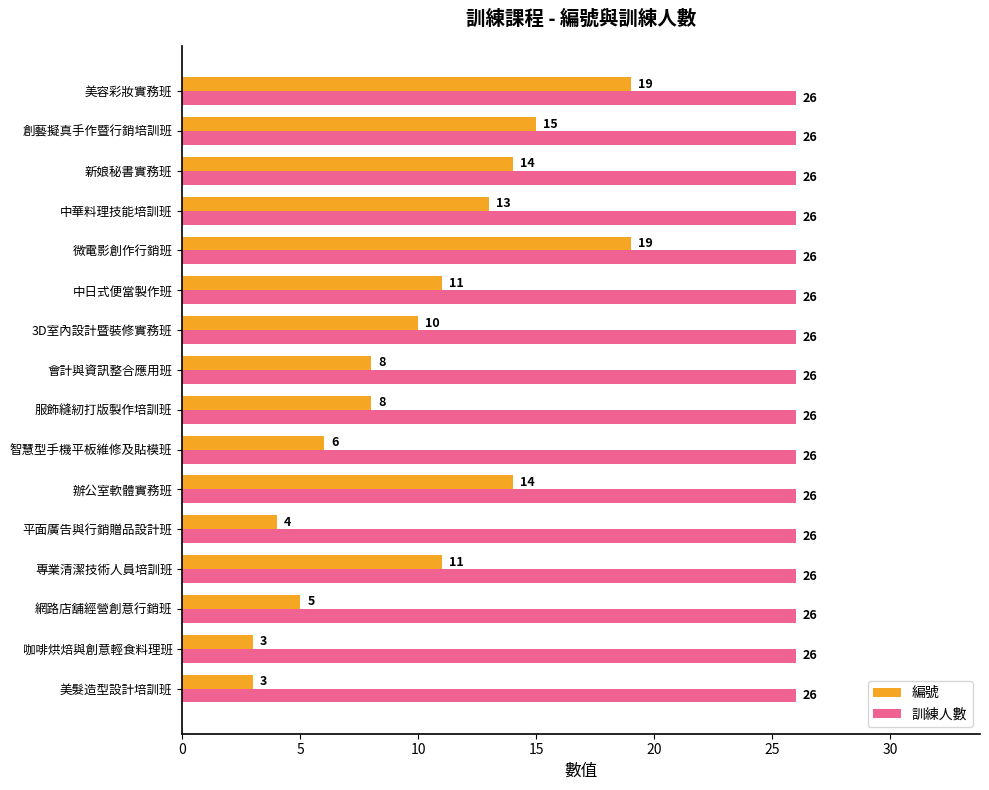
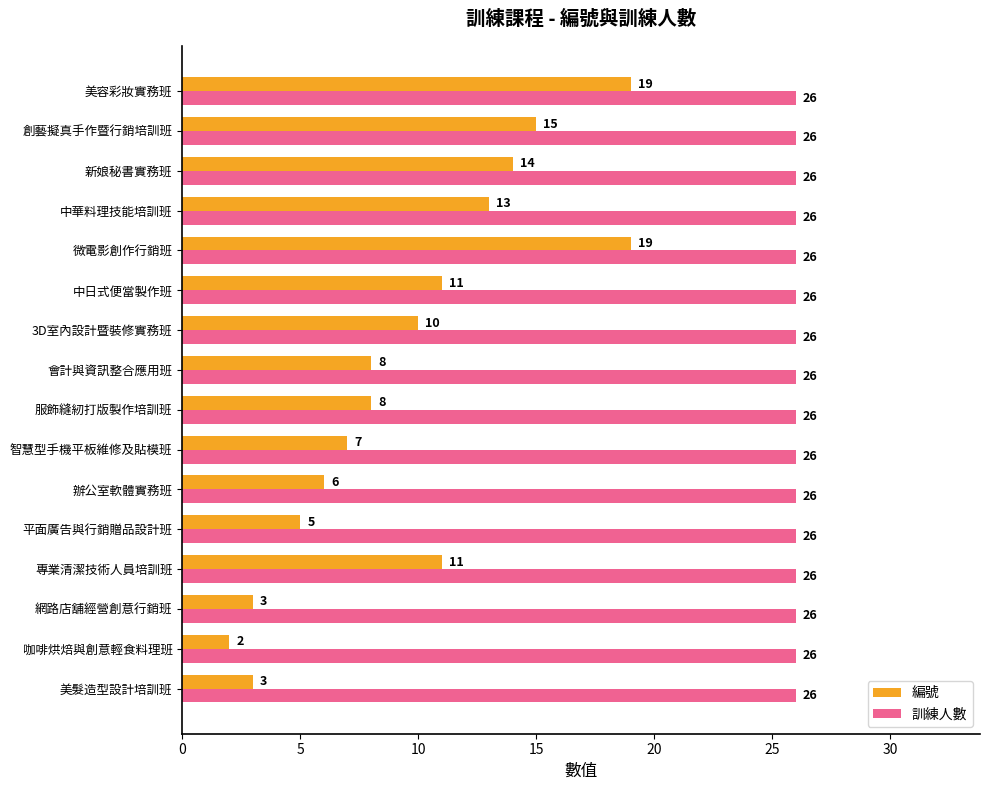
編號, 智慧型手機平板維修及貼模班: 6 -> 7
編號, 辦公室軟體實務班: 14 -> 6
編號, 平面廣告與行銷贈品設計班: 4 -> 5
編號, 網路店舖經營創意行銷班: 5 -> 3
編號, 咖啡烘焙與創意輕食料理班: 3 -> 2
